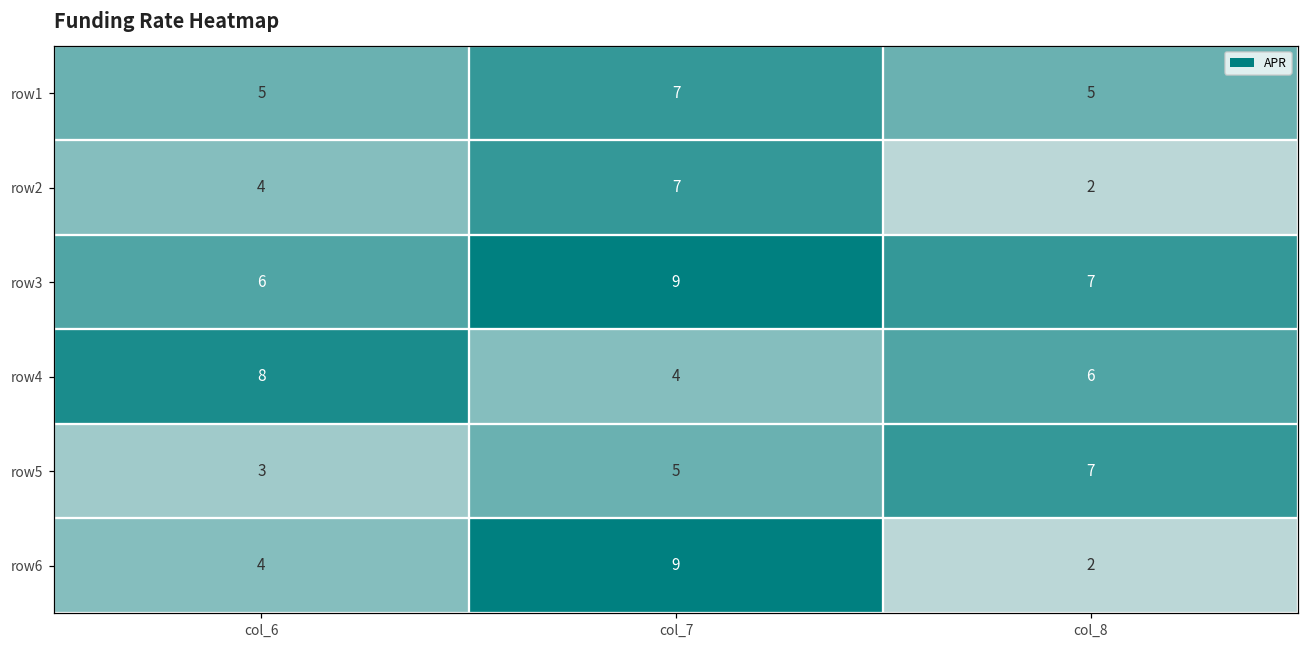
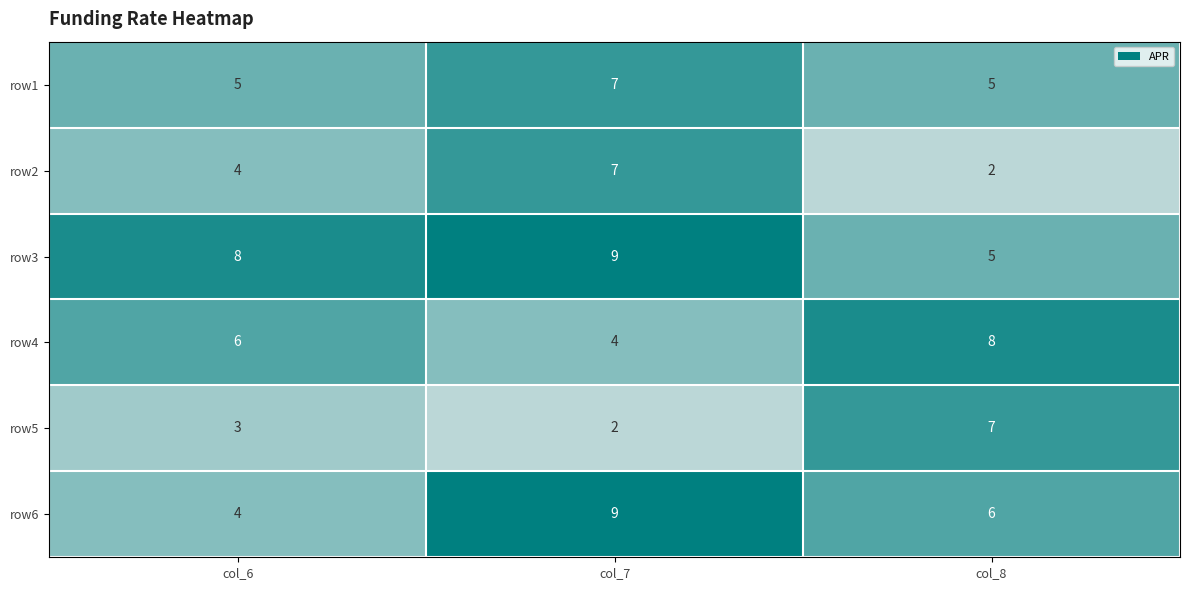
row3, col_6: 6 -> 8
row3, col_8: 7 -> 5
row4, col_6: 8 -> 6
row4, col_8: 6 -> 8
row5, col_7: 5 -> 2
row6, col_8: 2 -> 6
